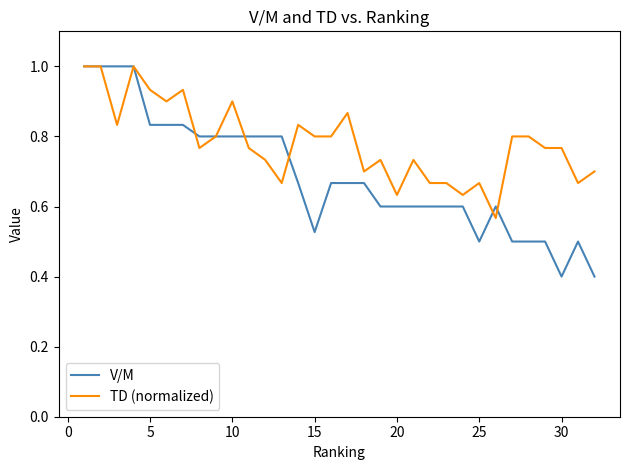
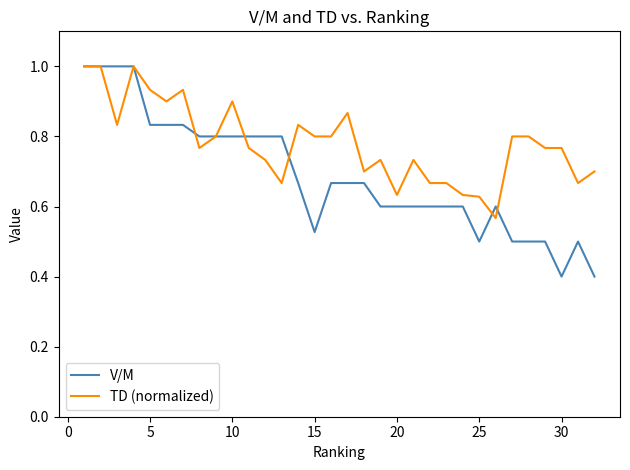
TD (normalized), 25: 0.67 -> 0.63
